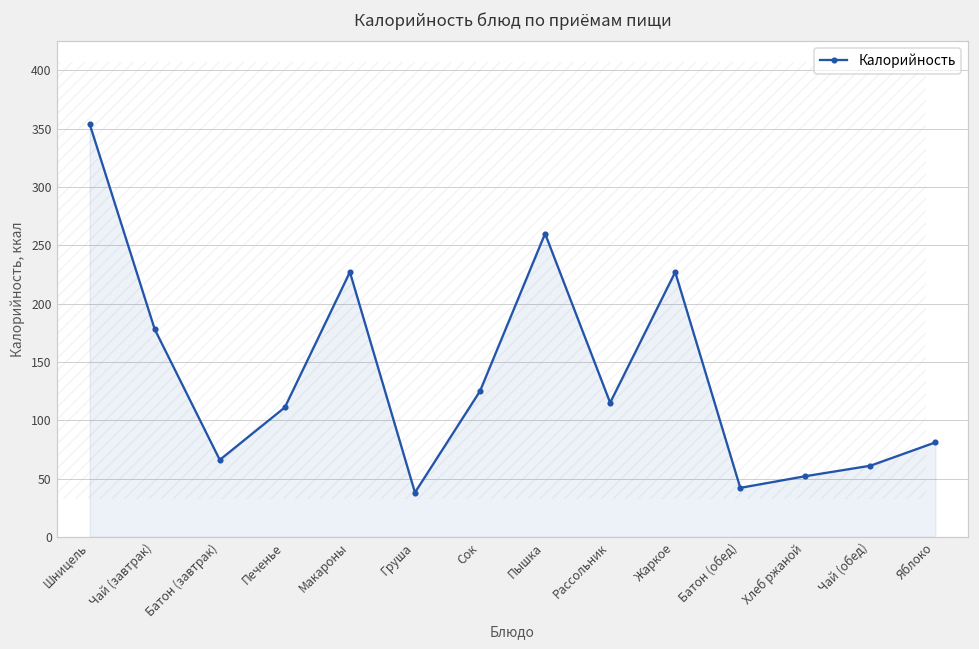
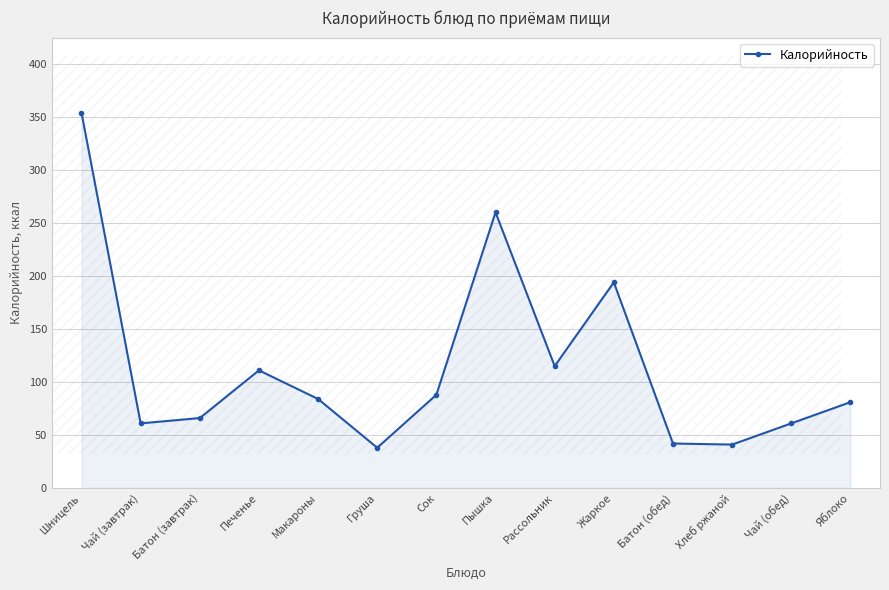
Чай (завтрак): 178 -> 61
Макароны: 227 -> 84
Сок: 125 -> 88
Жаркое: 227 -> 194
Хлеб ржаной: 52 -> 41
